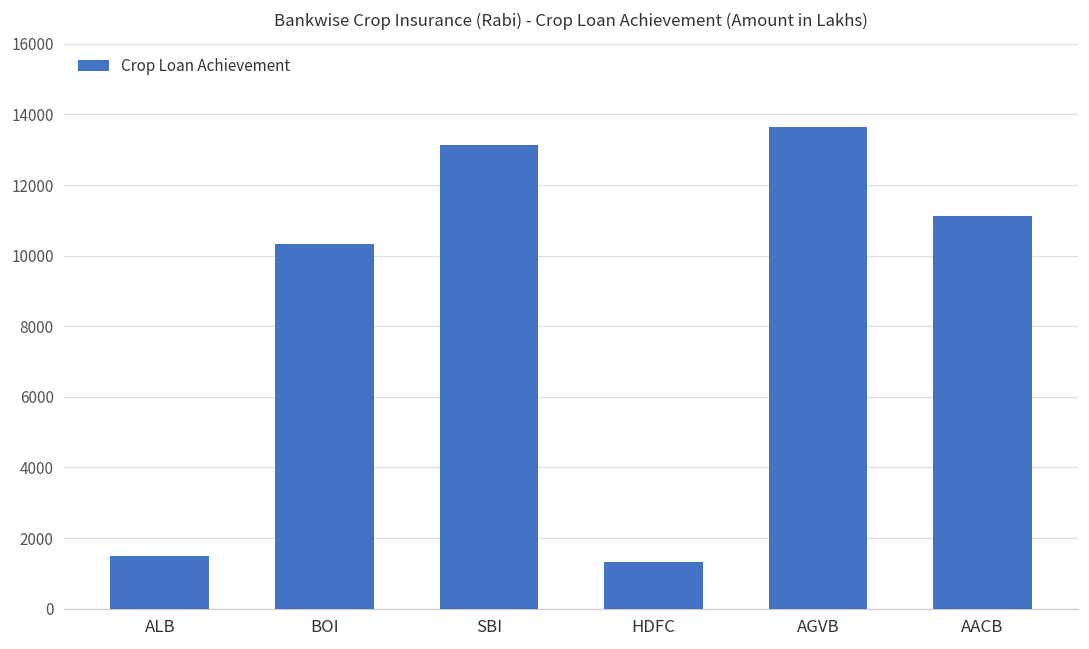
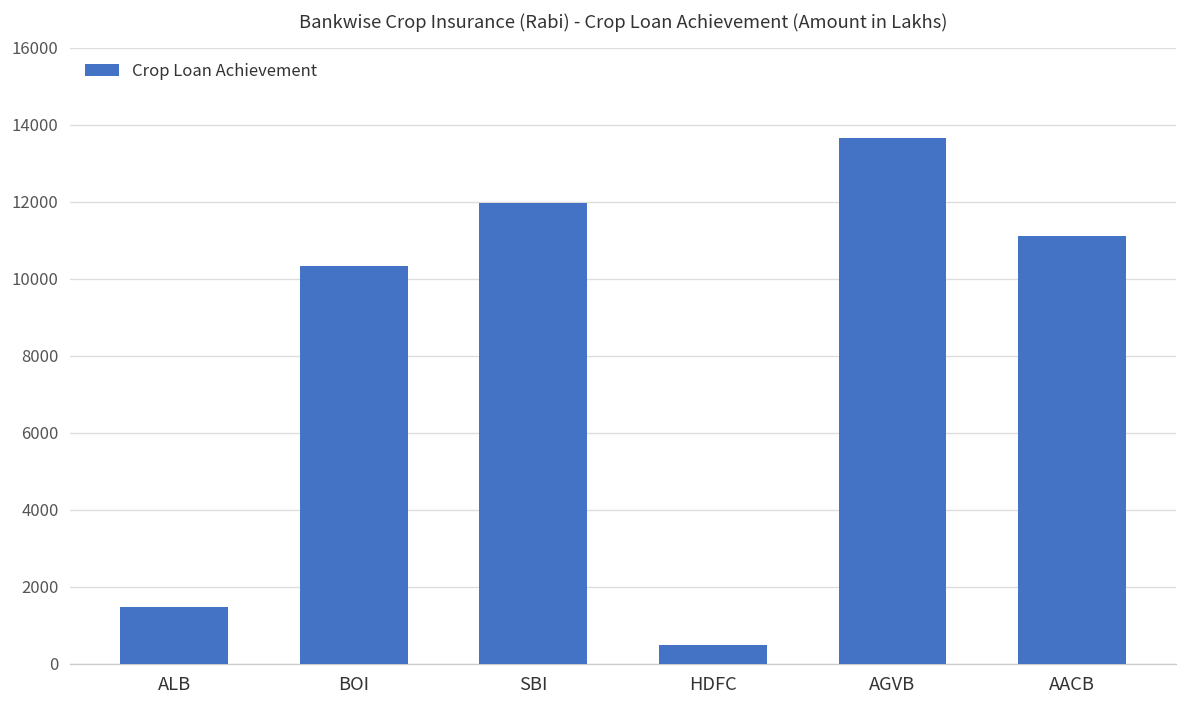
SBI: 13100 -> 12000
HDFC: 1300 -> 500
